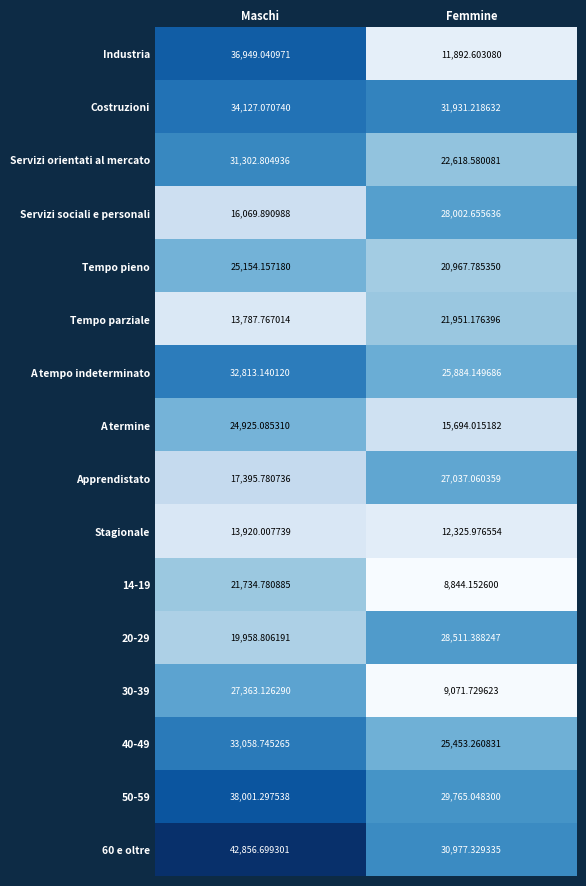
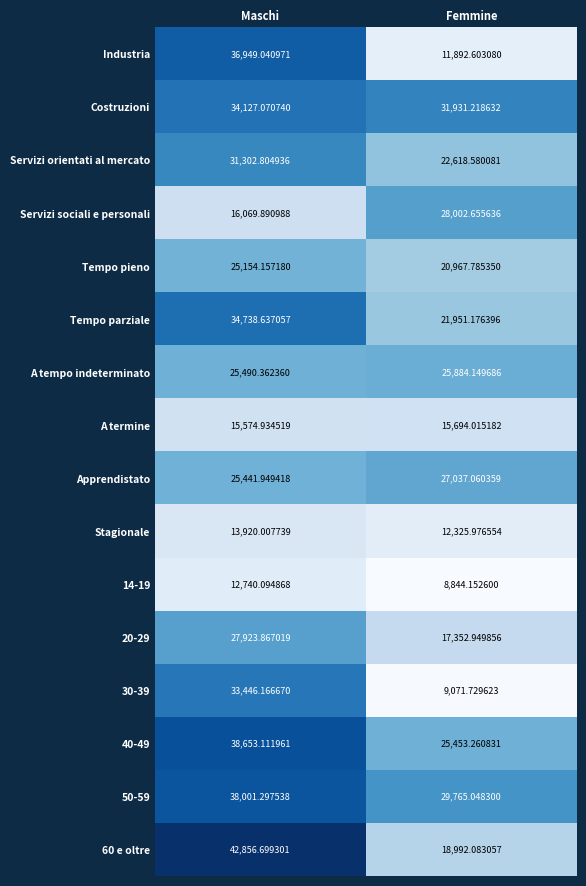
Tempo parziale, Maschi: 13,787.767014 -> 34,738.637057
A tempo indeterminato, Maschi: 32,813.140120 -> 25,490.362360
A termine, Maschi: 24,925.085310 -> 15,574.934519
Apprendistato, Maschi: 17,395.780736 -> 25,441.949418
14-19, Maschi: 21,734.780885 -> 12,740.094868
20-29, Maschi: 19,958.806191 -> 27,923.867019
20-29, Femmine: 28,511.388247 -> 17,352.949856
30-39, Maschi: 27,363.126290 -> 33,446.166670
40-49, Maschi: 33,058.745265 -> 38,653.111961
60 e oltre, Femmine: 30,977.329335 -> 18,992.083057
